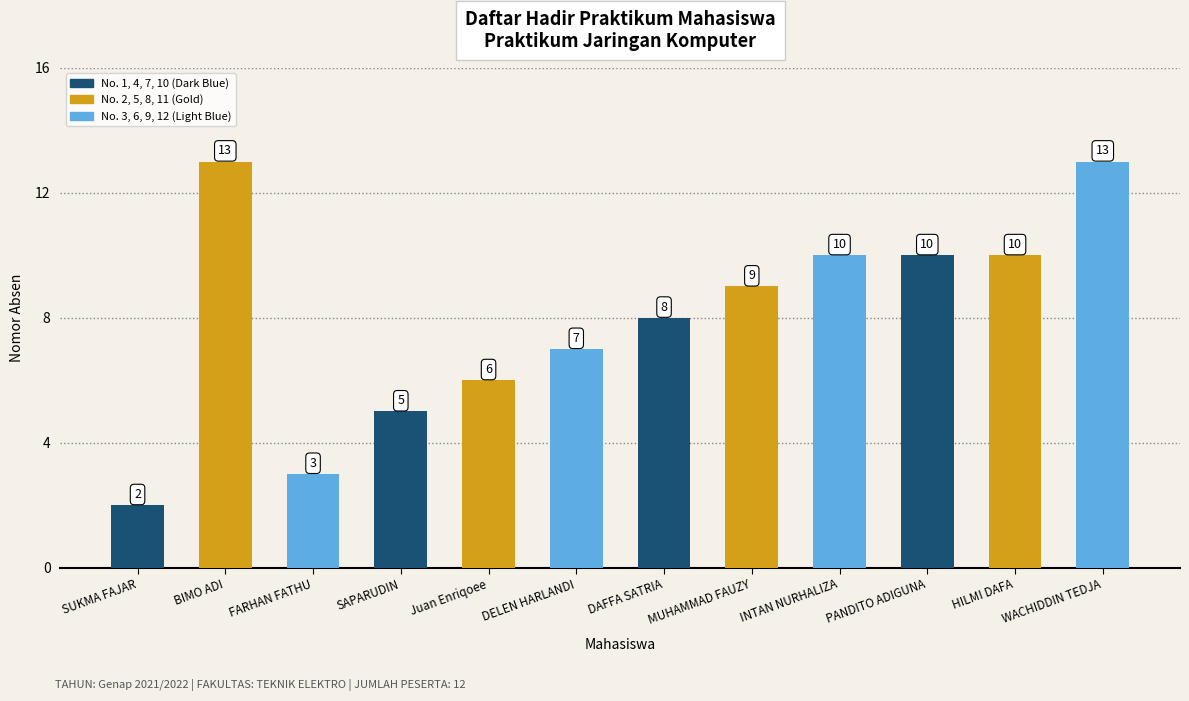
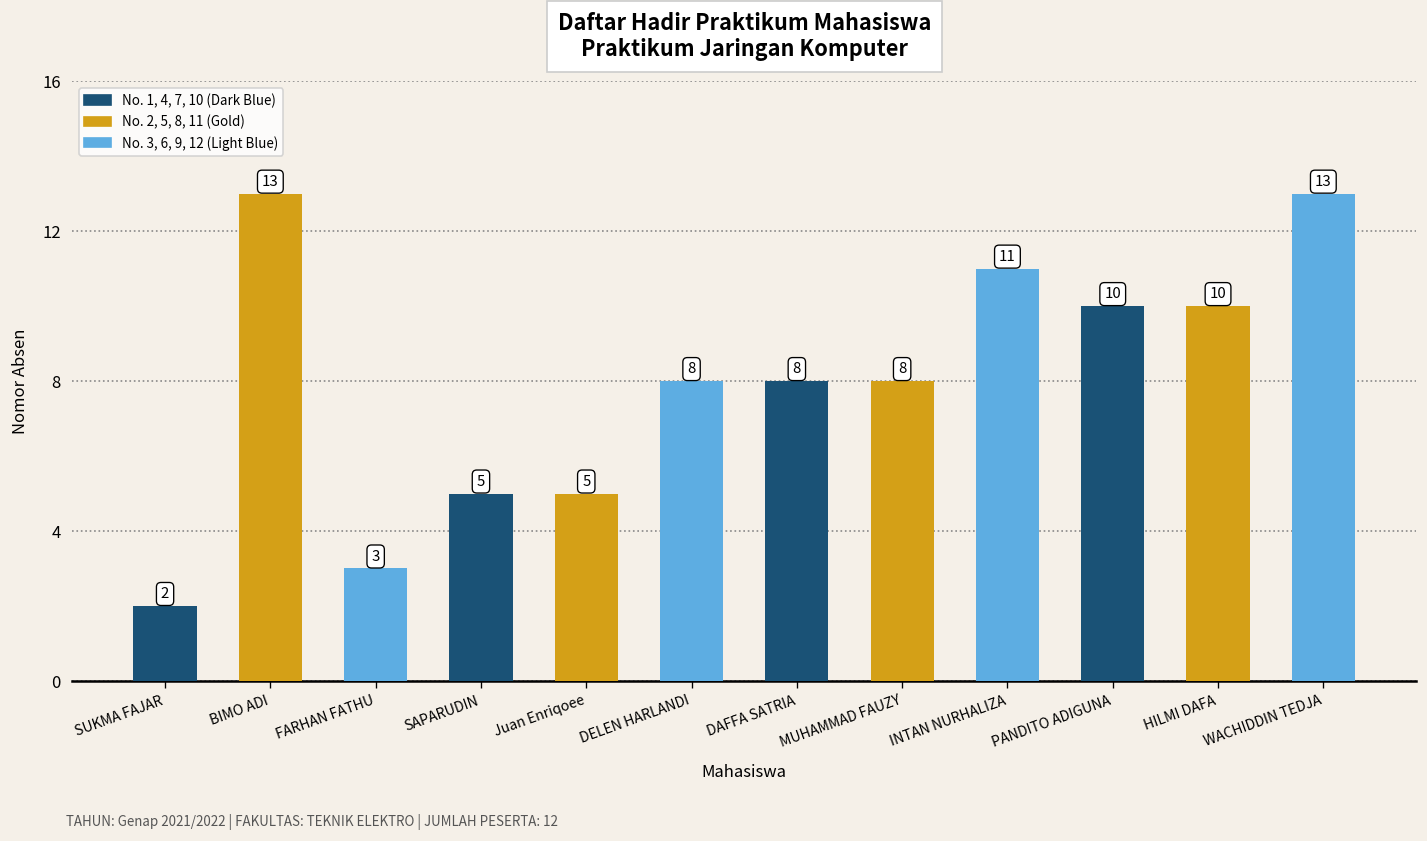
Juan Enriqoee: 6 -> 5
DELEN HARLANDI: 7 -> 8
MUHAMMAD FAUZY: 9 -> 8
INTAN NURHALIZA: 10 -> 11
